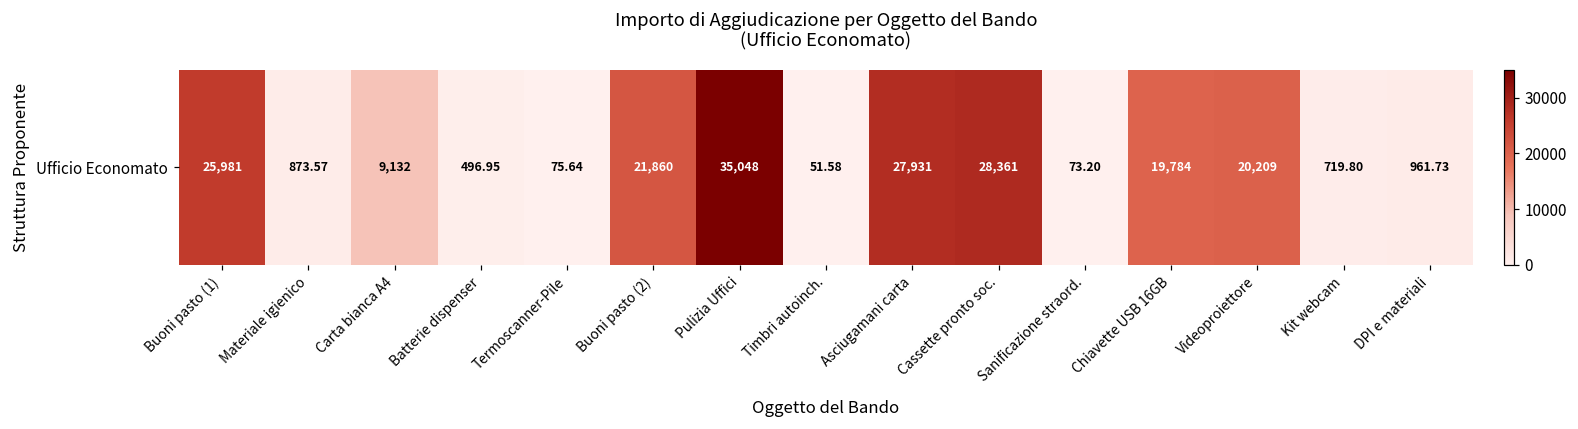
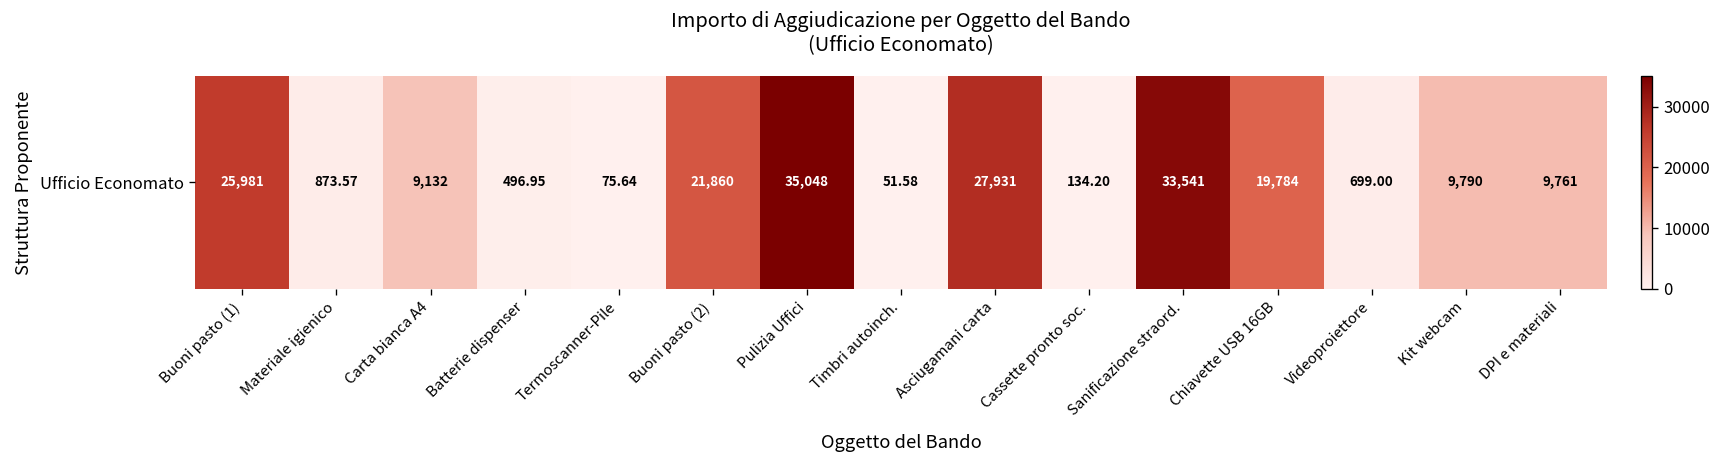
Ufficio Economato, Cassette pronto soc.: 28,361 -> 134.20
Ufficio Economato, Sanificazione straord.: 73.20 -> 33,541
Ufficio Economato, Videoproiettore: 20,209 -> 699.00
Ufficio Economato, Kit webcam: 719.80 -> 9,790
Ufficio Economato, DPI e materiali: 961.73 -> 9,761
